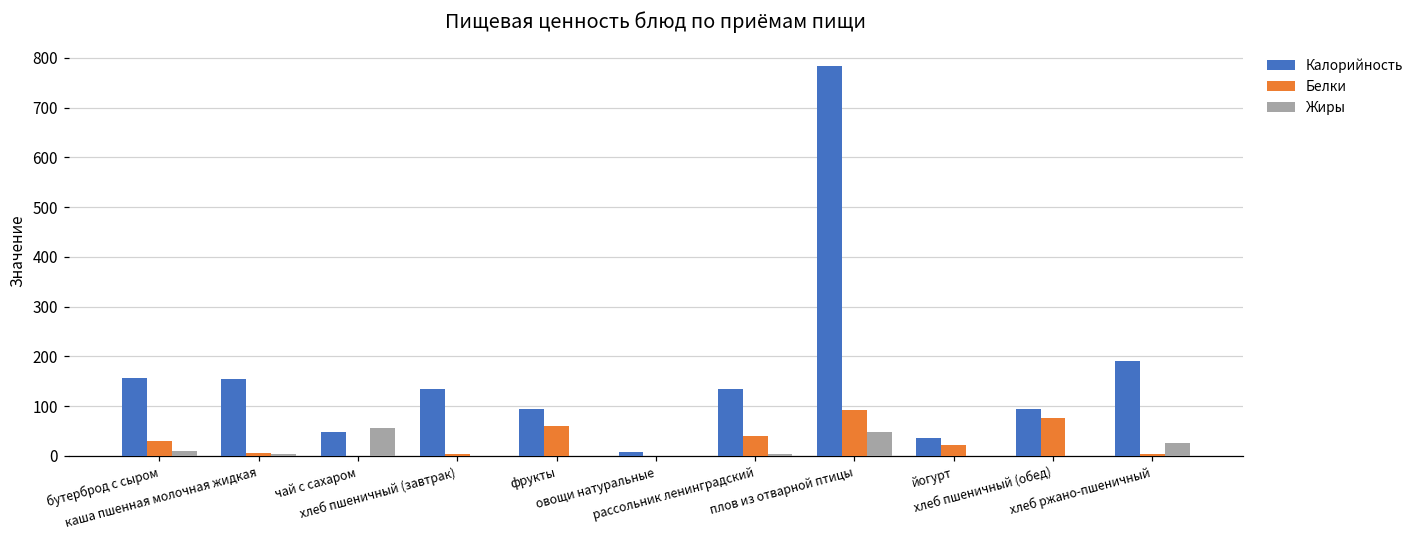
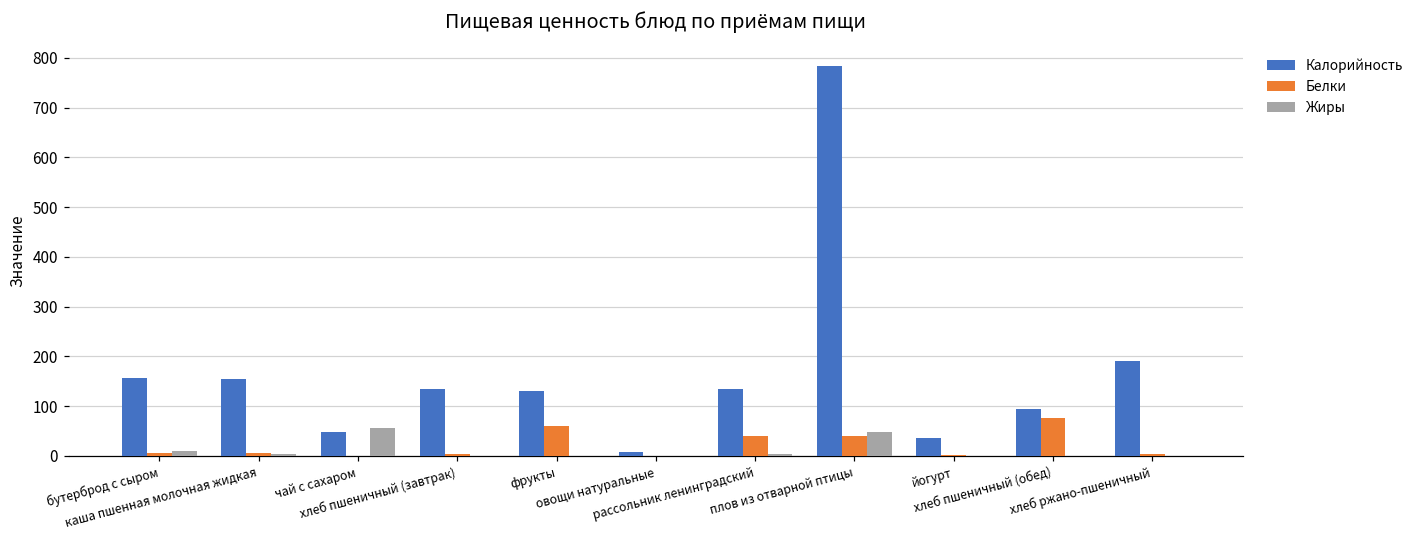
Белки, бутерброд с сыром: 30 -> 10
Калорийность, фрукты: 90 -> 130
Белки, плов из отварной птицы: 90 -> 40
Белки, йогурт: 20 -> 0
Жиры, хлеб ржано-пшеничный: 20 -> 0
